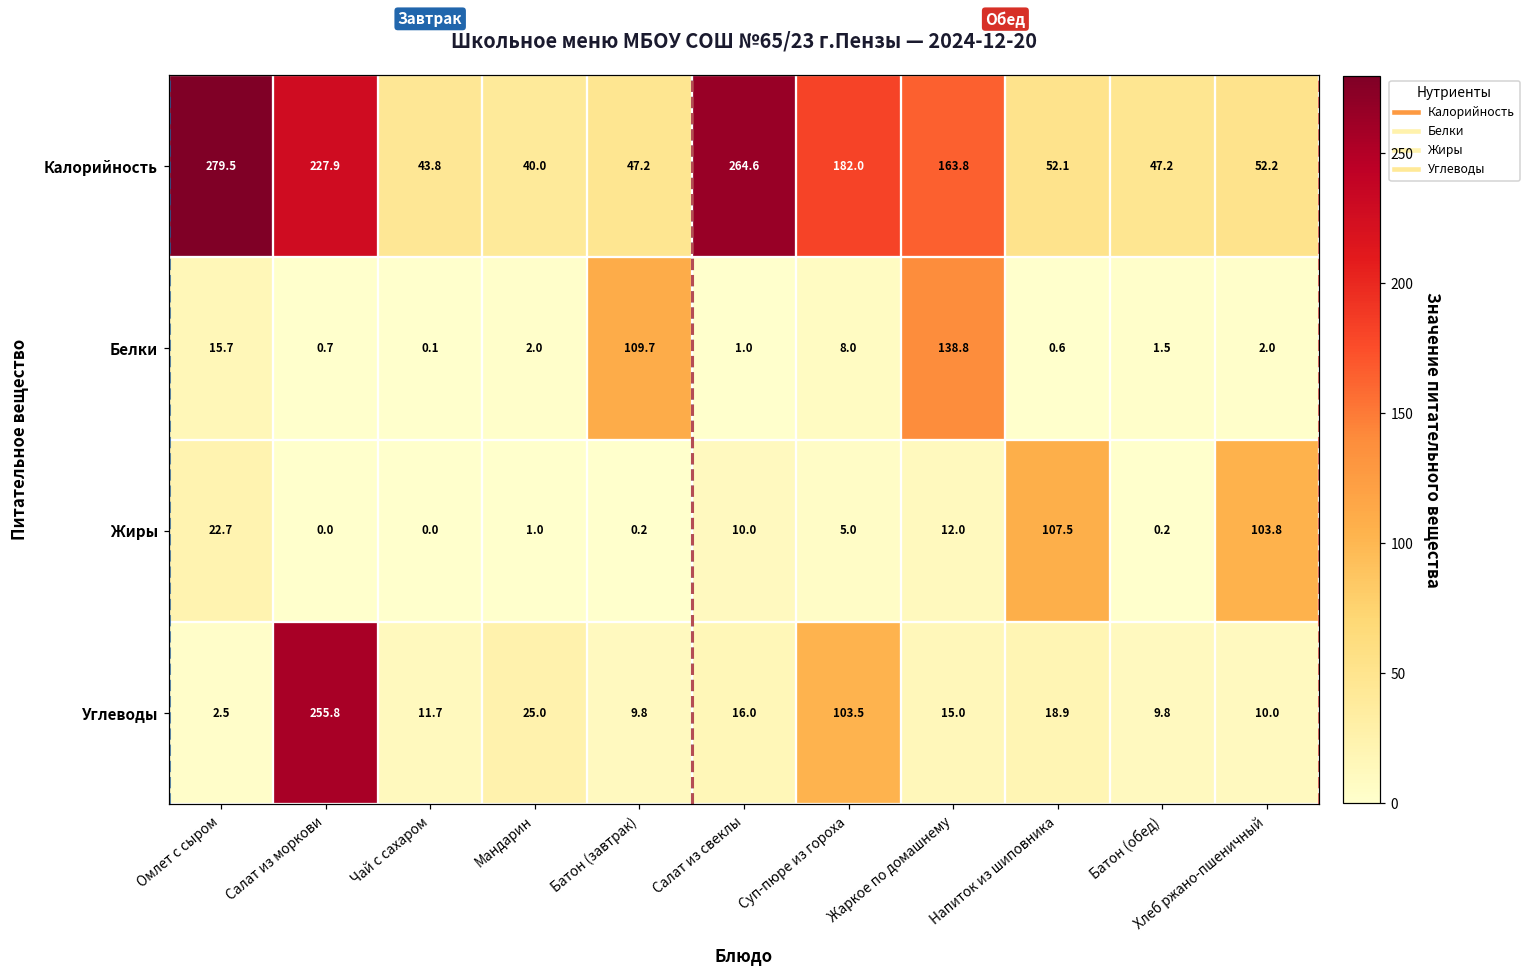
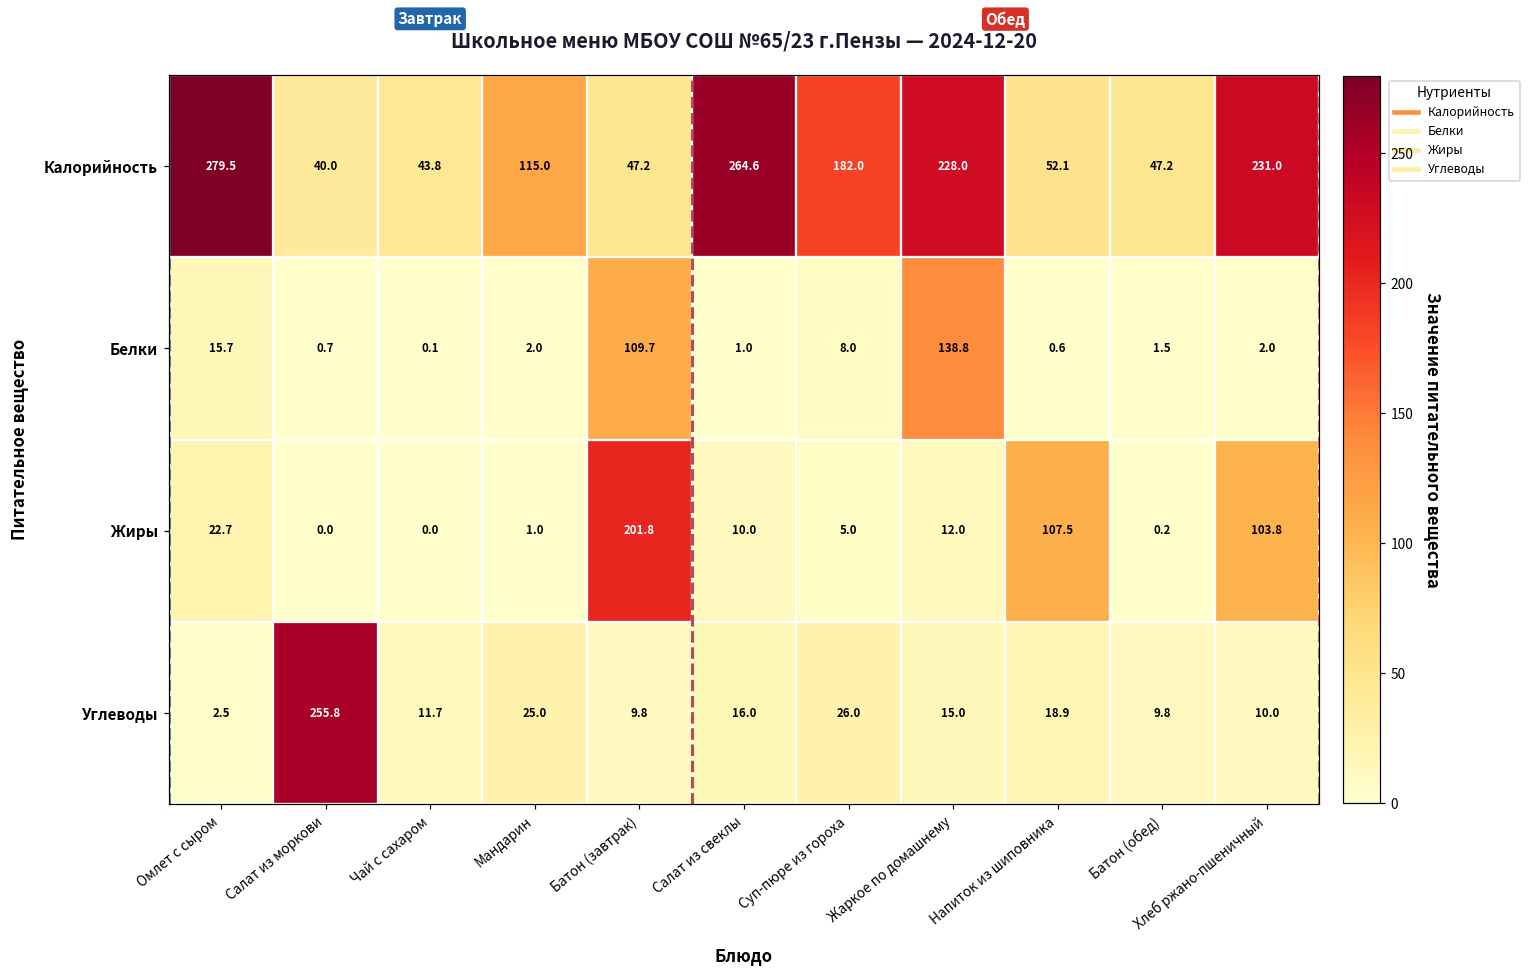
Калорийность, Салат из моркови: 227.9 -> 40.0
Калорийность, Мандарин: 40.0 -> 115.0
Калорийность, Жаркое по домашнему: 163.8 -> 228.0
Калорийность, Хлеб ржано-пшеничный: 52.2 -> 231.0
Жиры, Батон (завтрак): 0.2 -> 201.8
Углеводы, Суп-пюре из гороха: 103.5 -> 26.0
